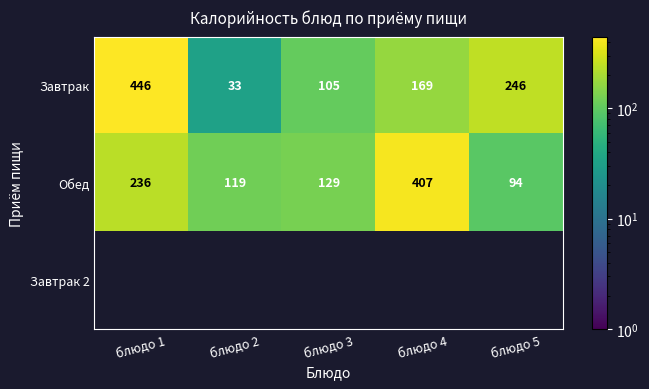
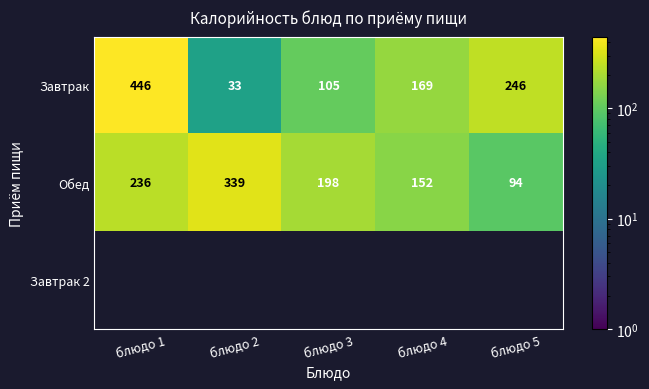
Обед, блюдо 2: 119 -> 339
Обед, блюдо 3: 129 -> 198
Обед, блюдо 4: 407 -> 152
